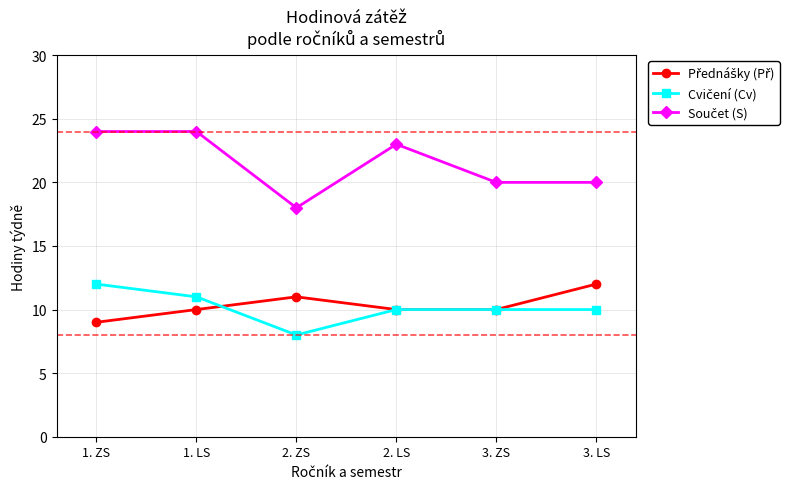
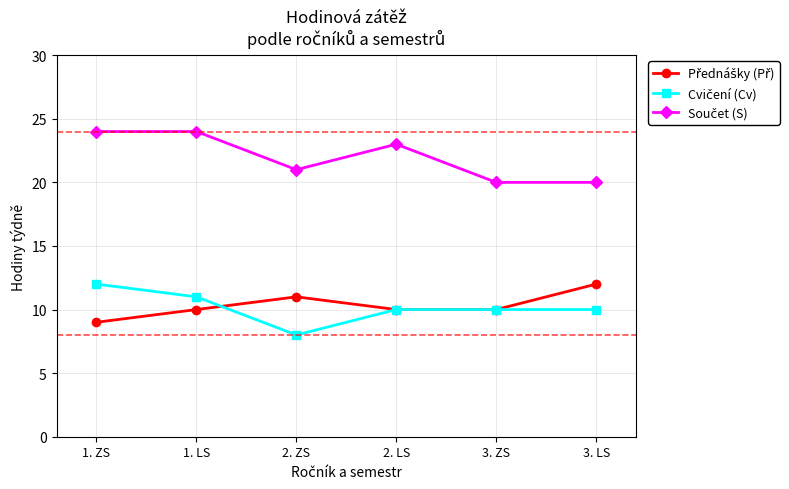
Součet (S), 2. ZS: 18 -> 21
